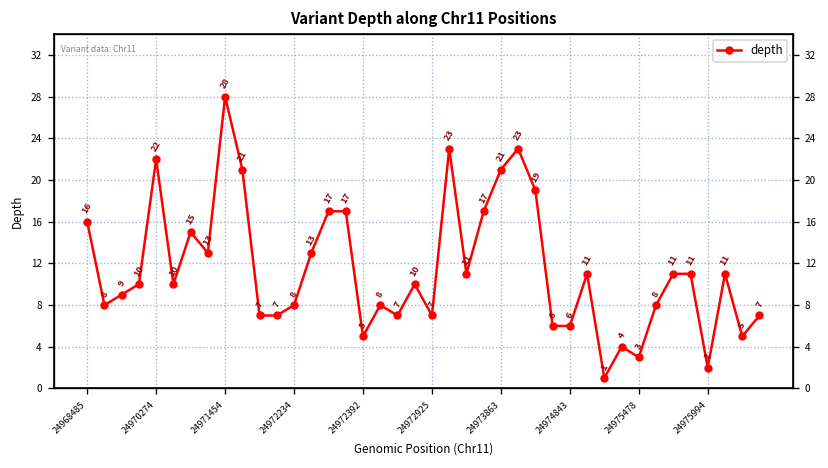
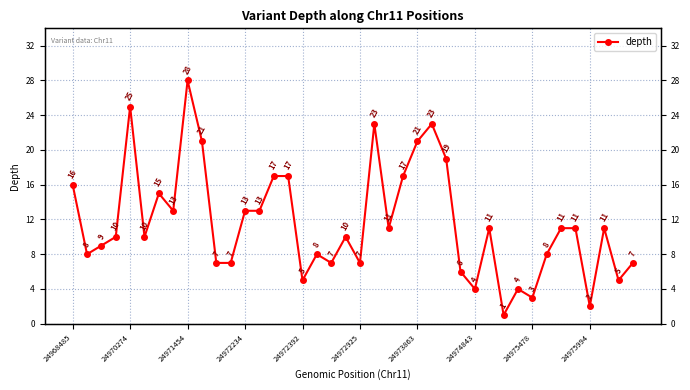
24970274: 22 -> 25
24972234: 8 -> 13
24974843: 6 -> 4
